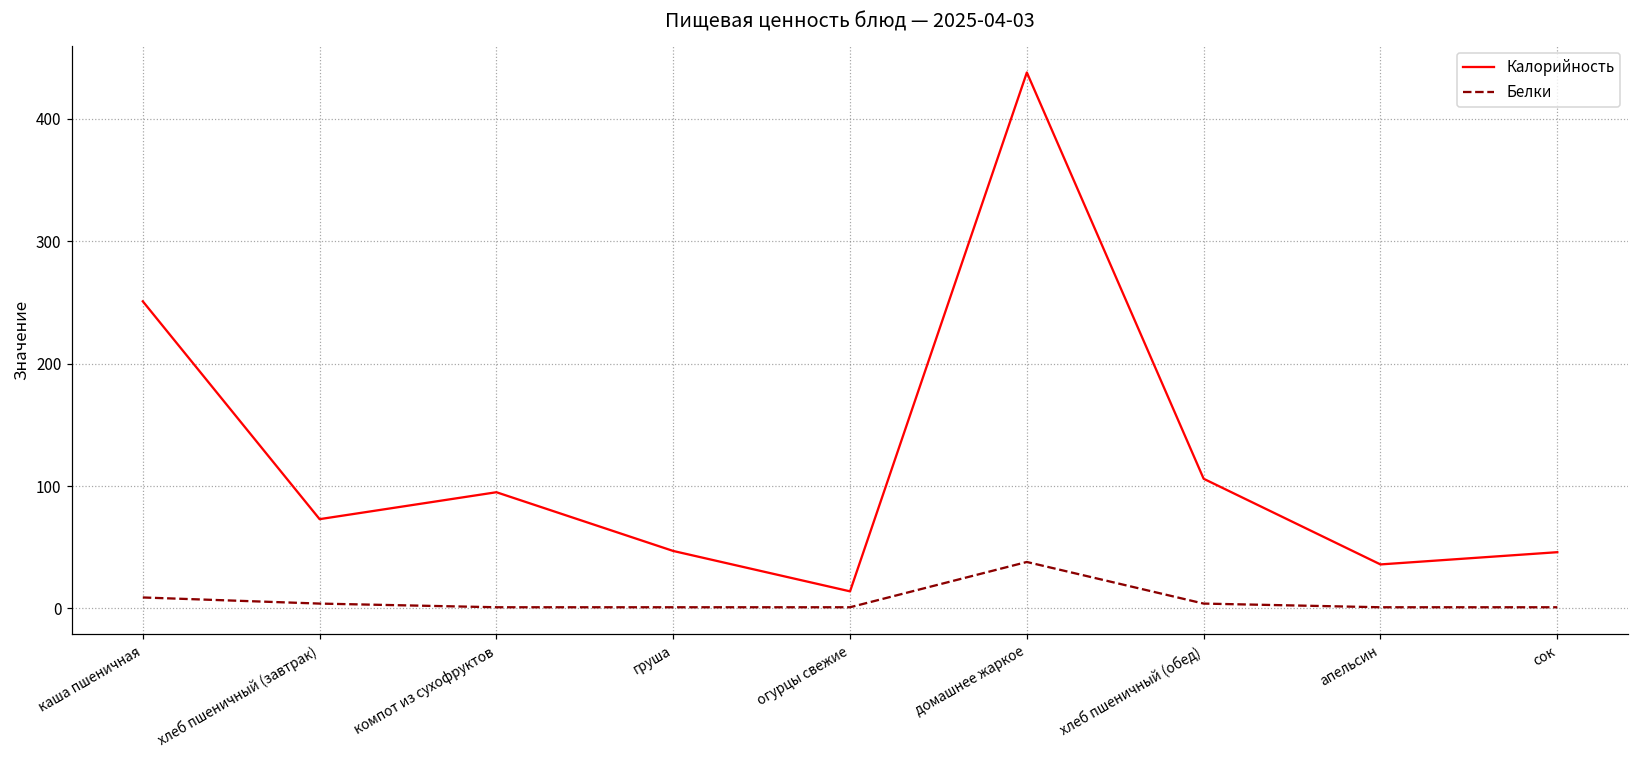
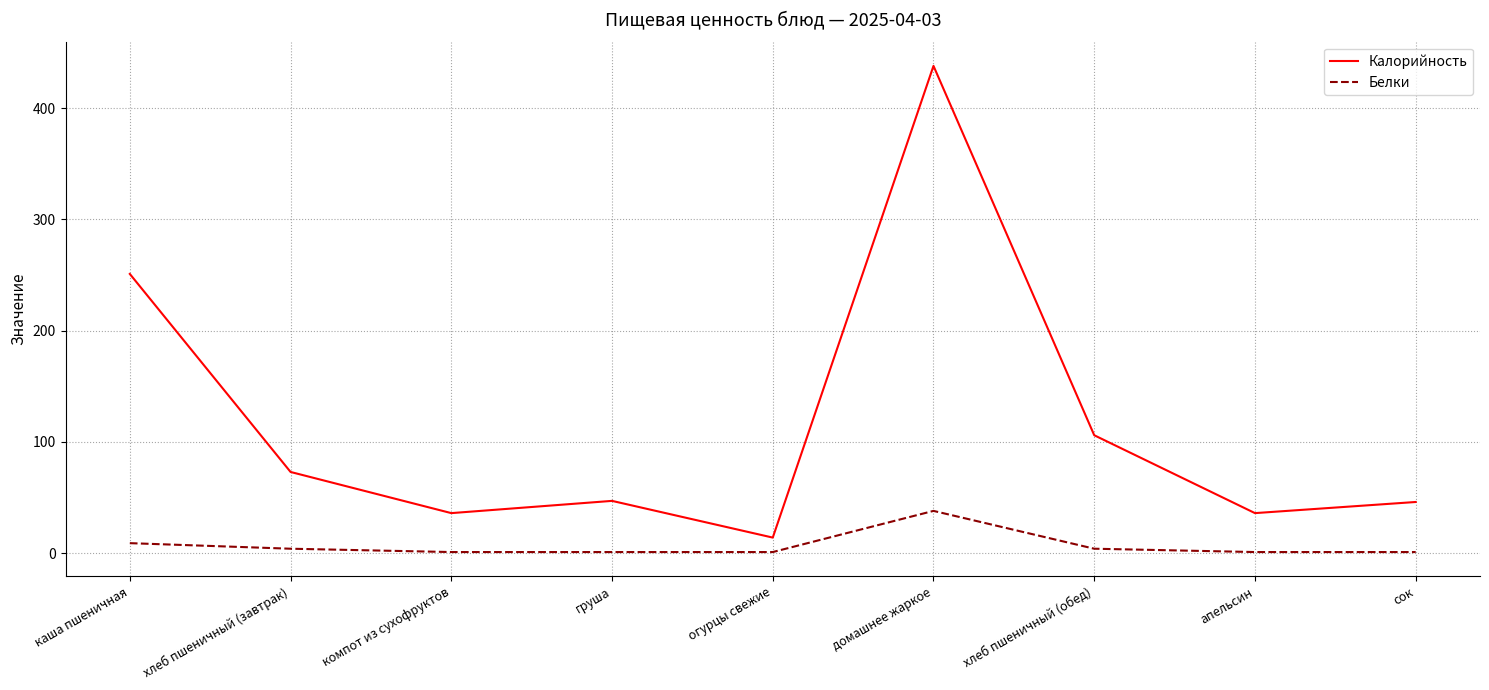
Калорийность, компот из сухофруктов: 95 -> 36
